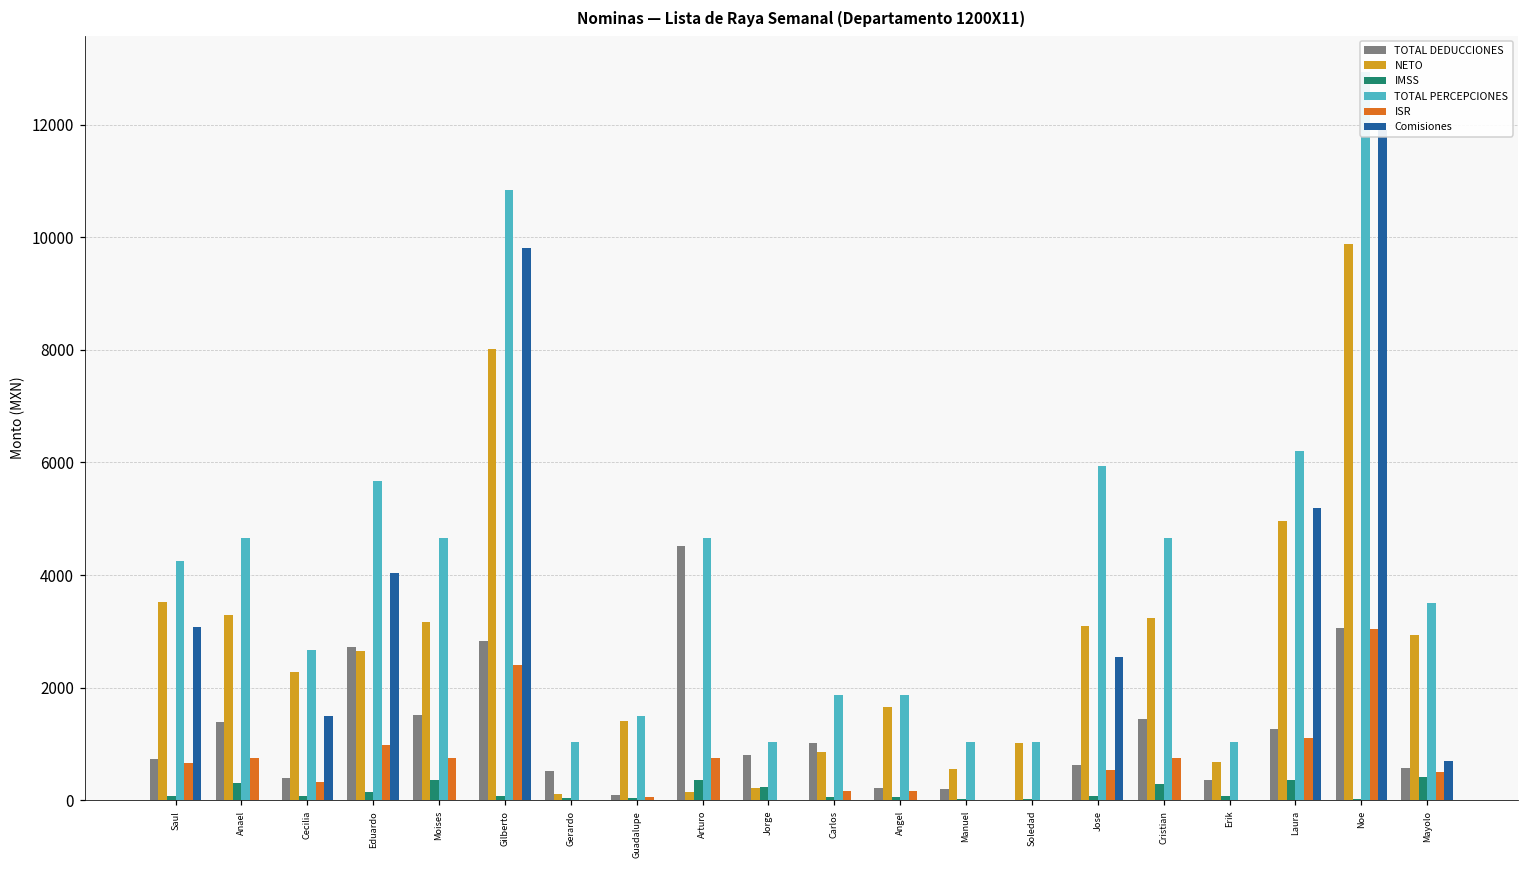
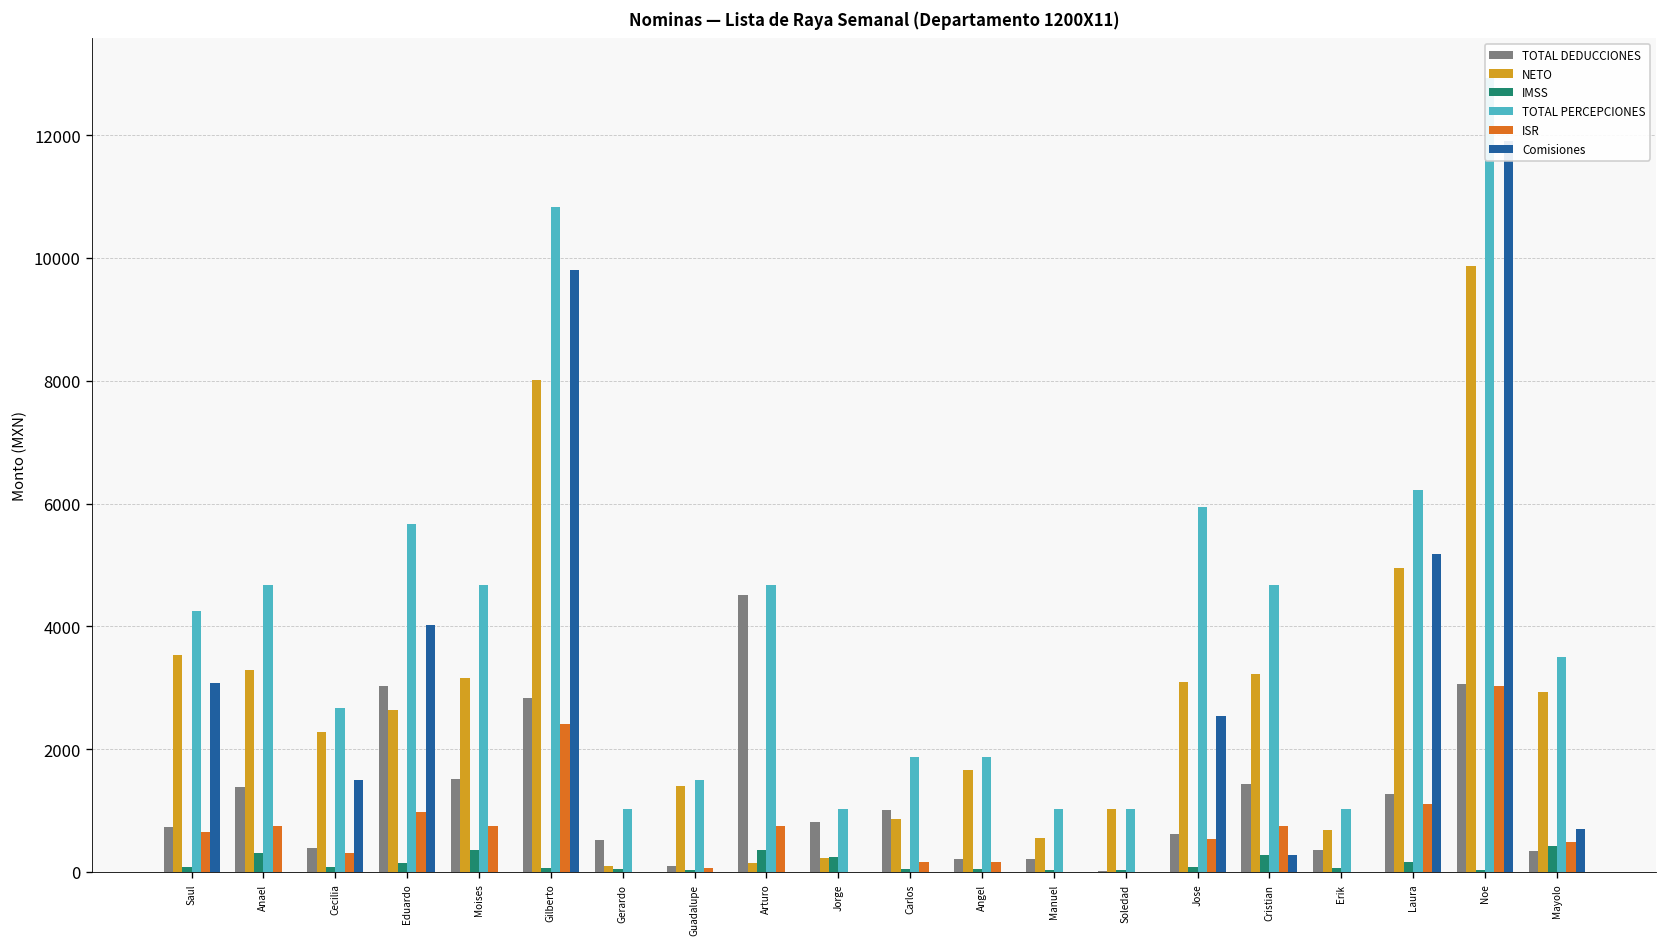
TOTAL DEDUCCIONES, Eduardo: 2700 -> 3000
Comisiones, Cristian: 0 -> 300
IMSS, Laura: 400 -> 200
TOTAL DEDUCCIONES, Mayolo: 600 -> 300
